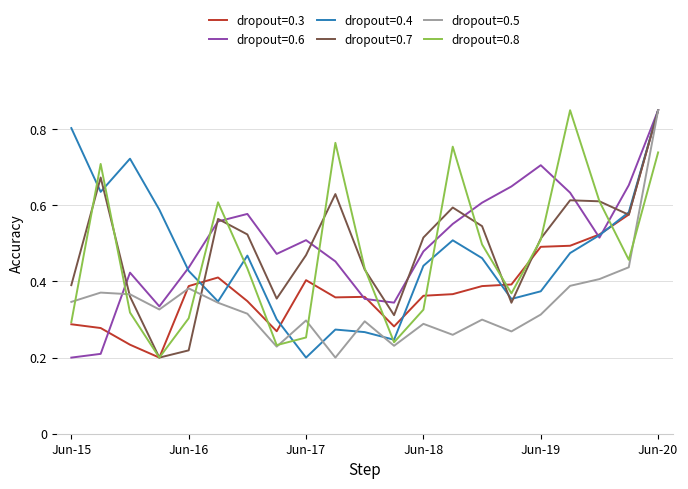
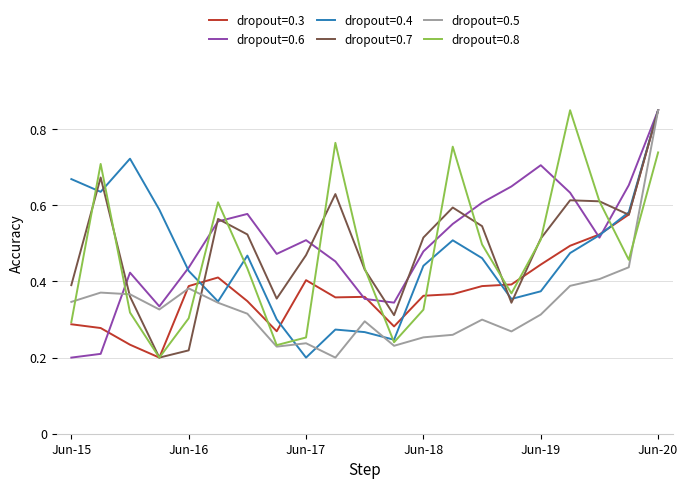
dropout=0.4, Jun-15: 0.80 -> 0.67
dropout=0.5, Jun-17: 0.30 -> 0.24
dropout=0.5, Jun-18: 0.29 -> 0.25
dropout=0.3, Jun-19: 0.49 -> 0.44
